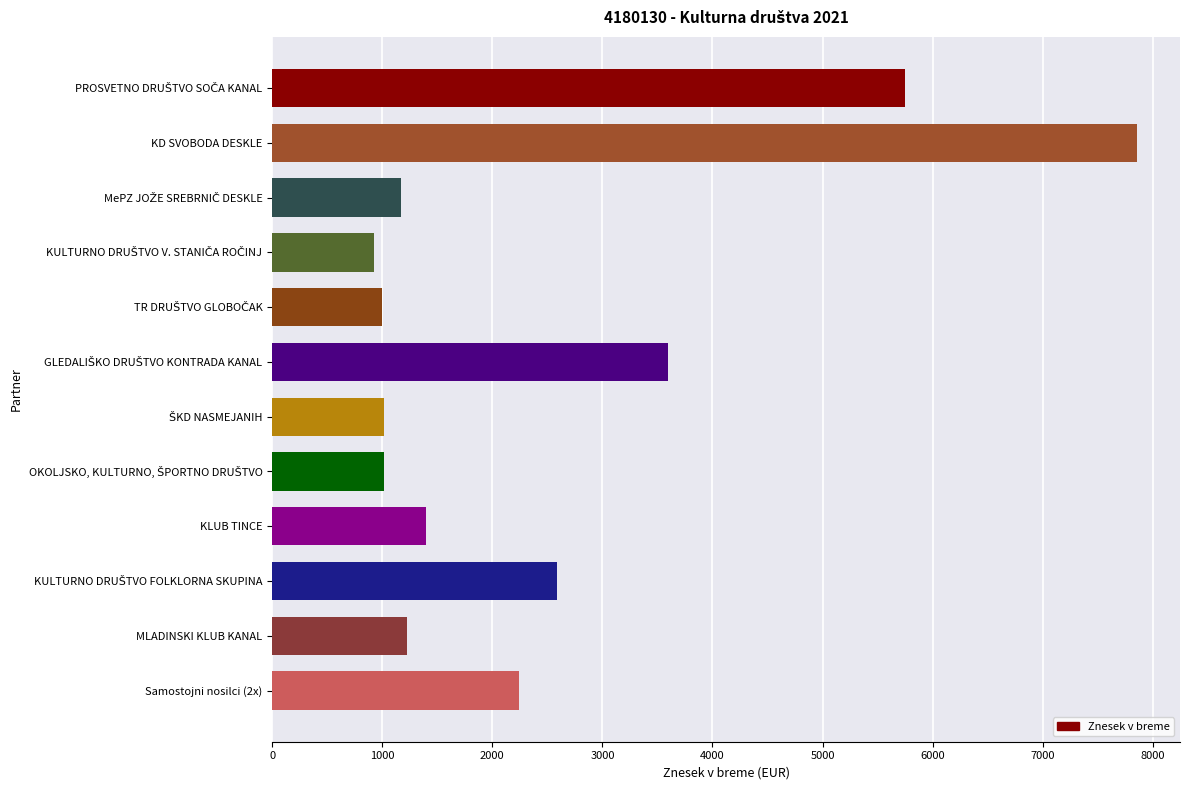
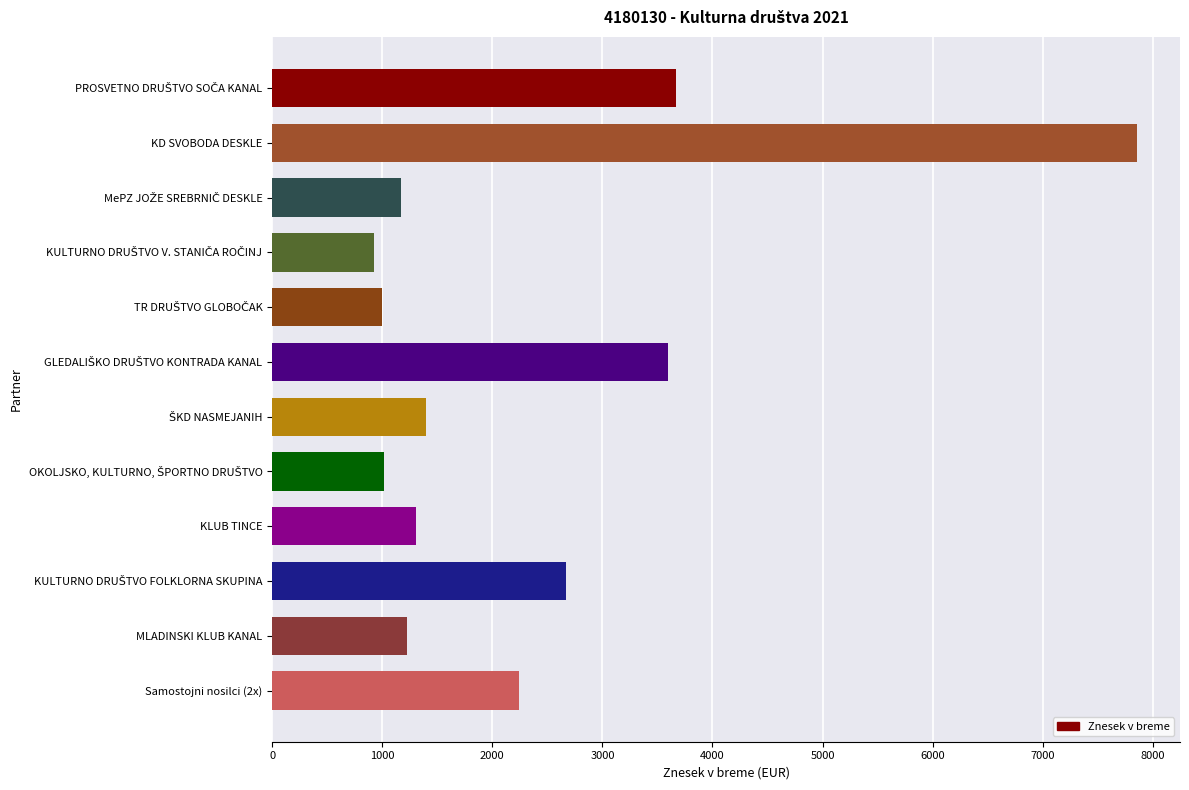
PROSVETNO DRUŠTVO SOČA KANAL: 5750 -> 3670
ŠKD NASMEJANIH: 1020 -> 1390
KLUB TINCE: 1400 -> 1310
KULTURNO DRUŠTVO FOLKLORNA SKUPINA: 2590 -> 2670
